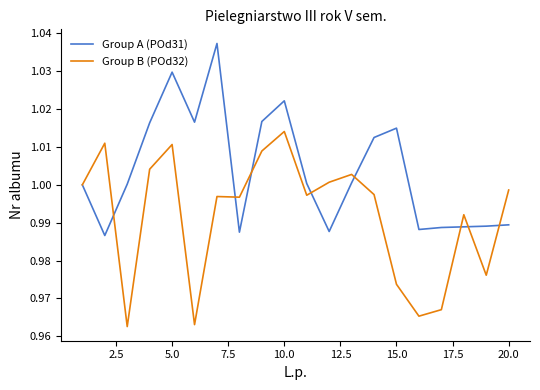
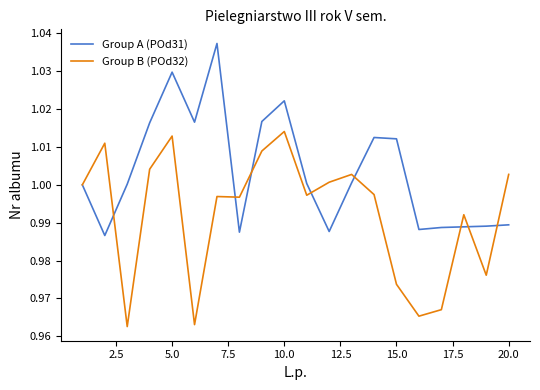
Group B (POd32), 5.0: 1.011 -> 1.013
Group A (POd31), 15.0: 1.015 -> 1.012
Group B (POd32), 20.0: 0.999 -> 1.003
